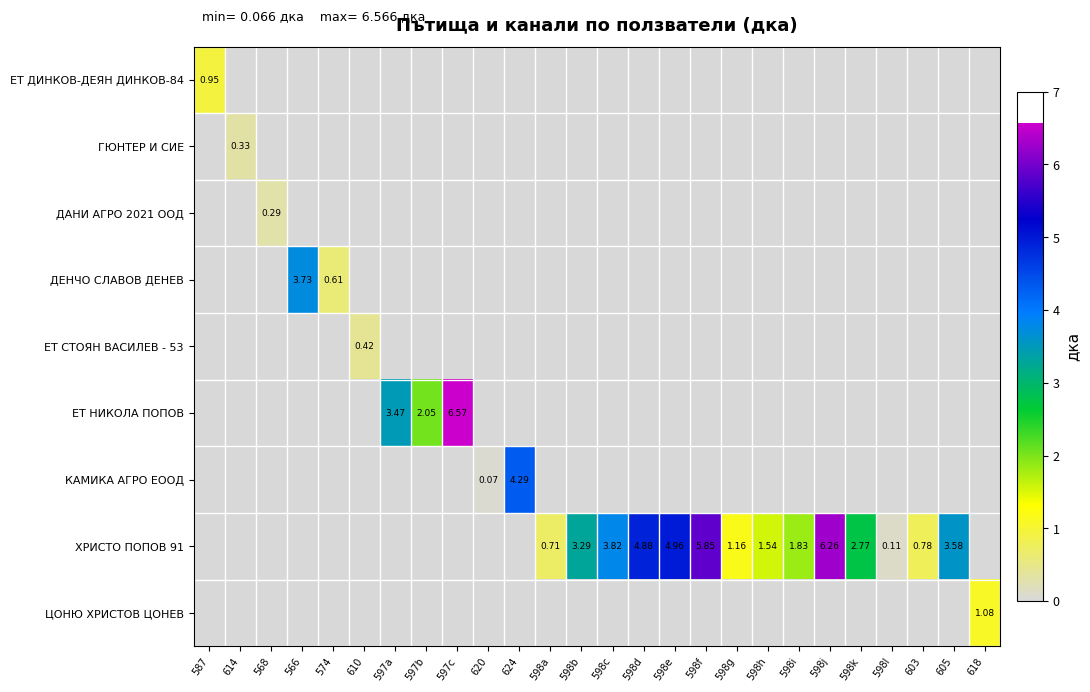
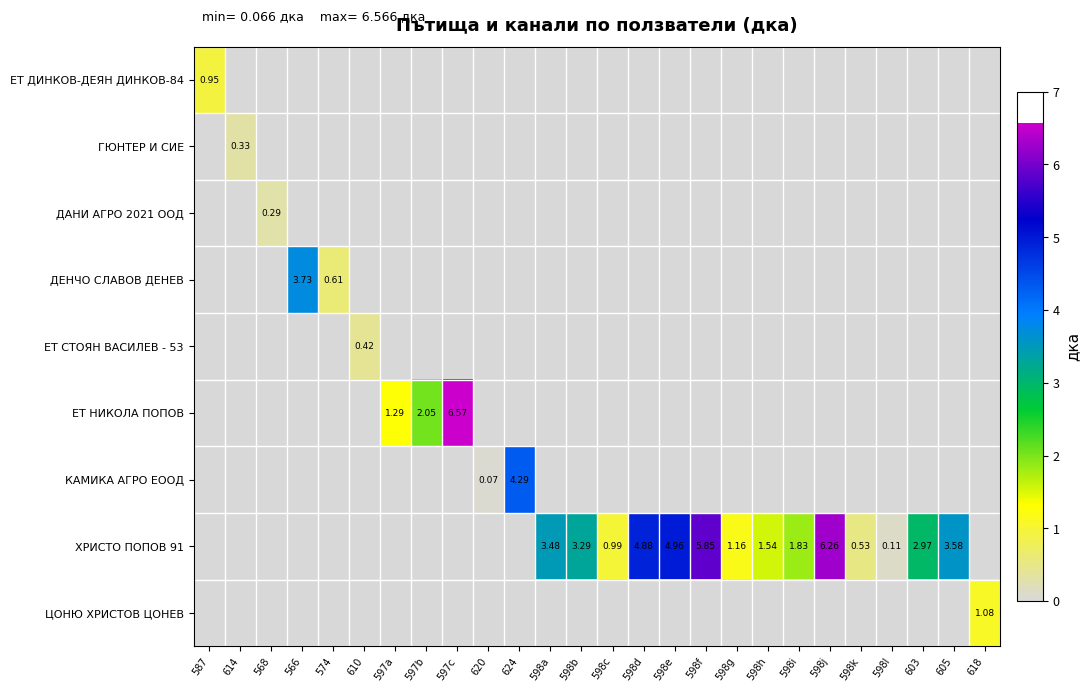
ЕТ НИКОЛА ПОПОВ, 597a: 3.47 -> 1.29
ХРИСТО ПОПОВ 91, 598a: 0.71 -> 3.48
ХРИСТО ПОПОВ 91, 598c: 3.82 -> 0.99
ХРИСТО ПОПОВ 91, 598k: 2.77 -> 0.53
ХРИСТО ПОПОВ 91, 603: 0.78 -> 2.97
